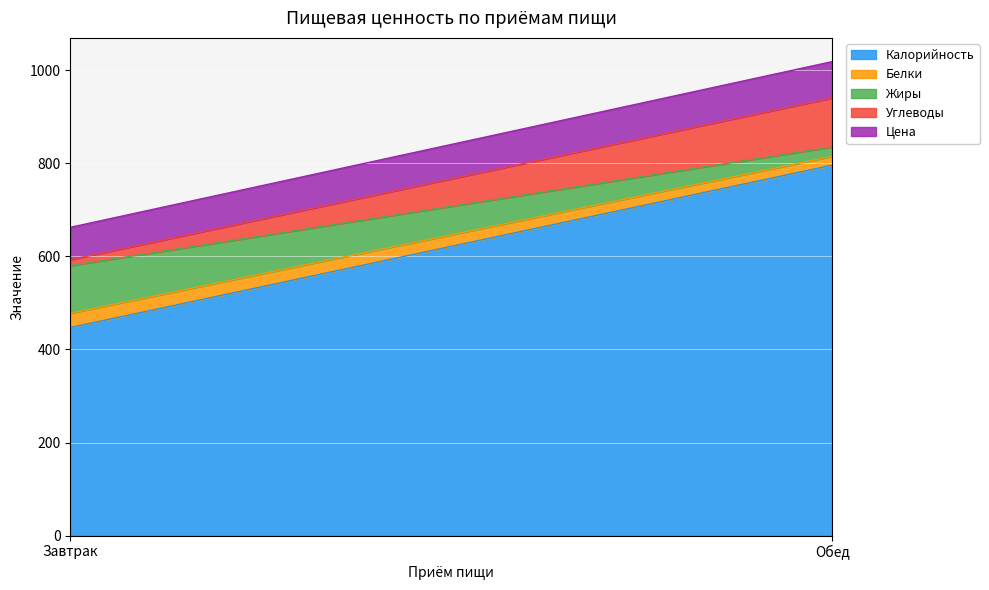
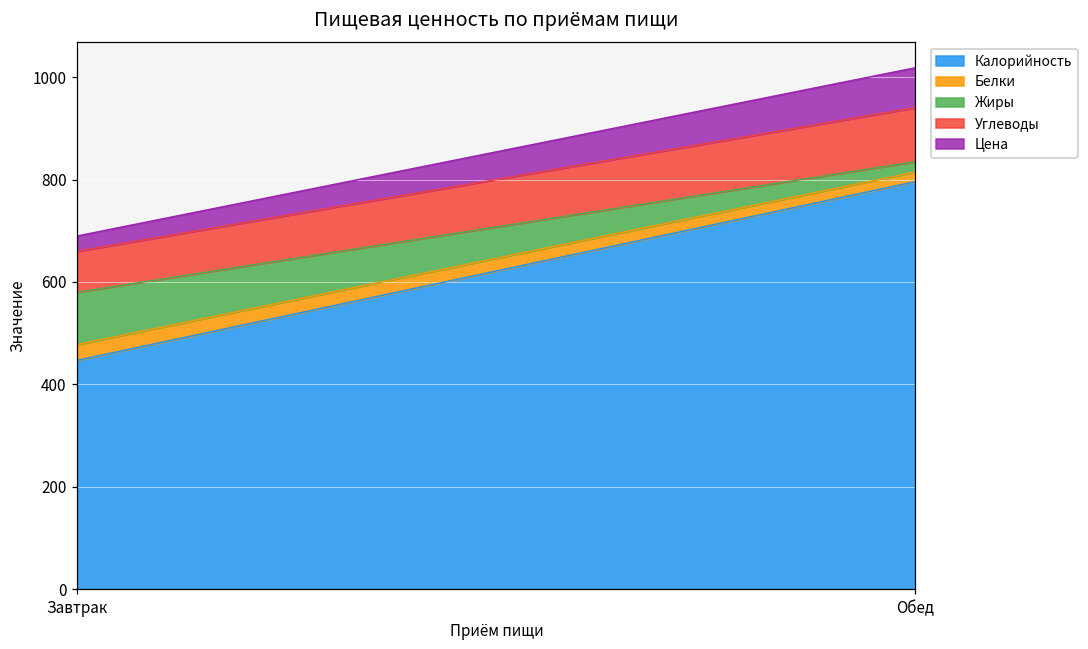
Углеводы, Завтрак: 10 -> 80
Цена, Завтрак: 70 -> 30
